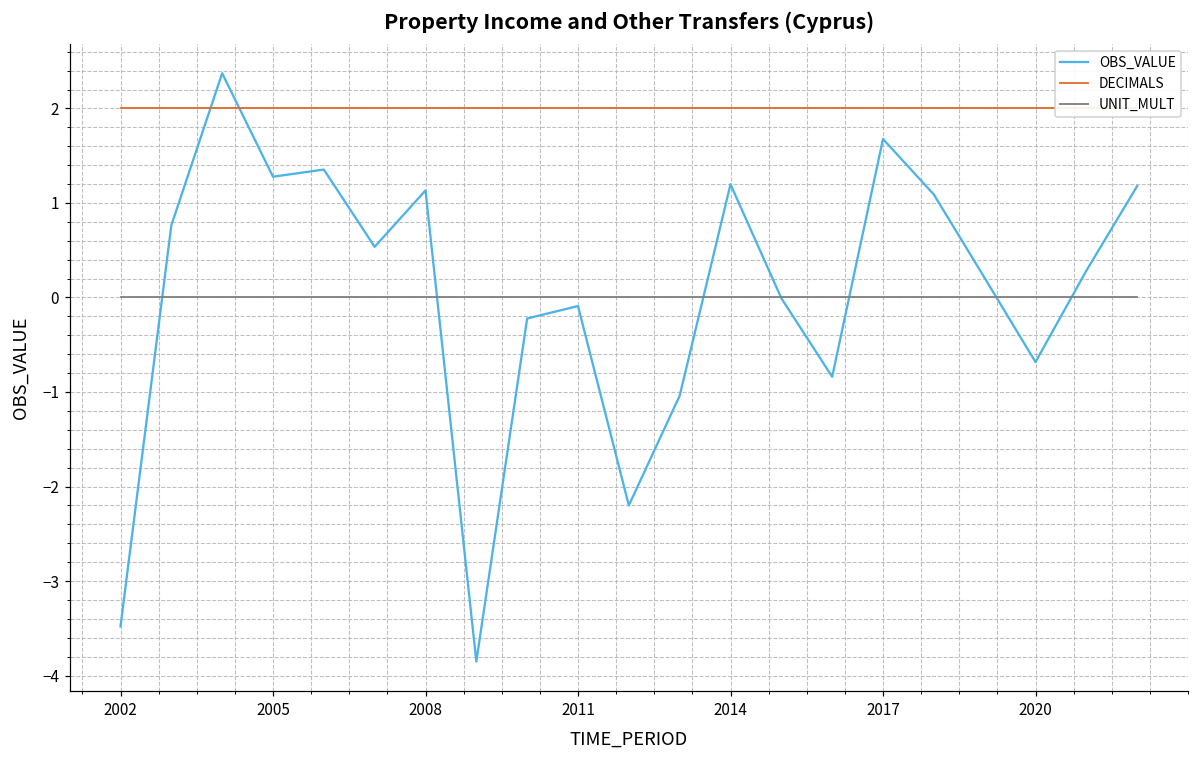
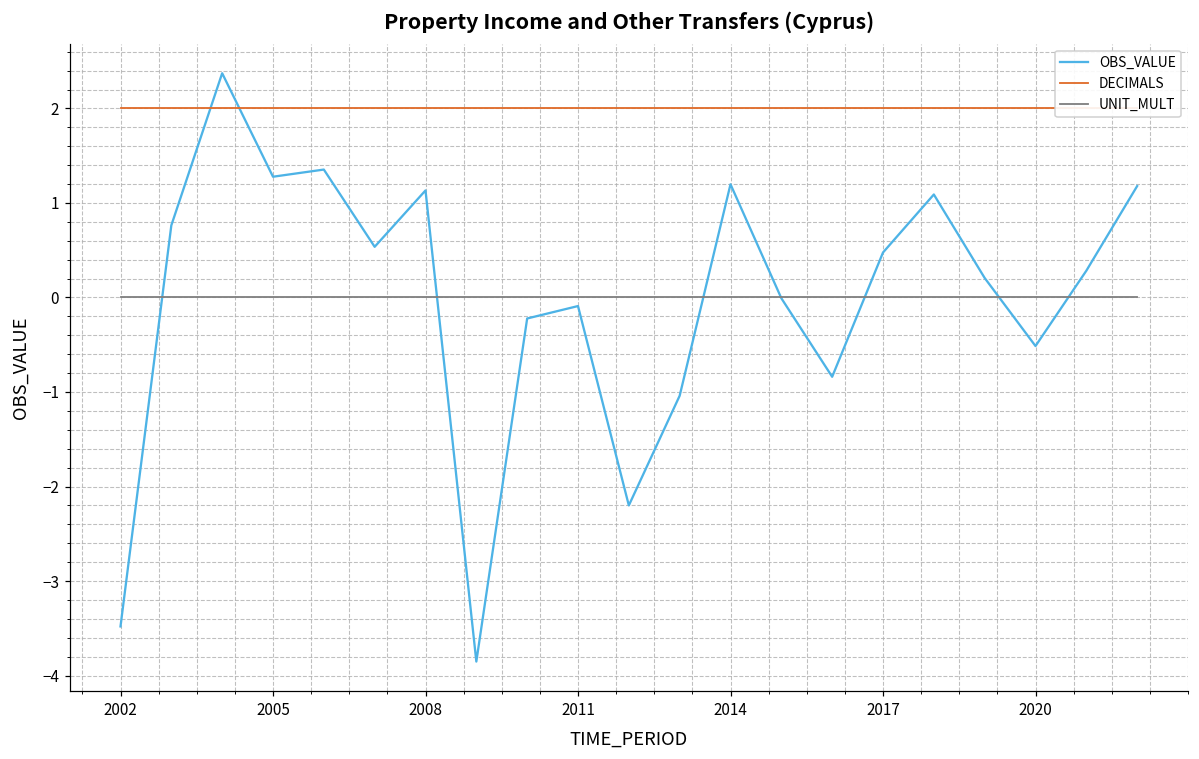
OBS_VALUE, 2017: 1.7 -> 0.5
OBS_VALUE, 2020: -0.7 -> -0.5
